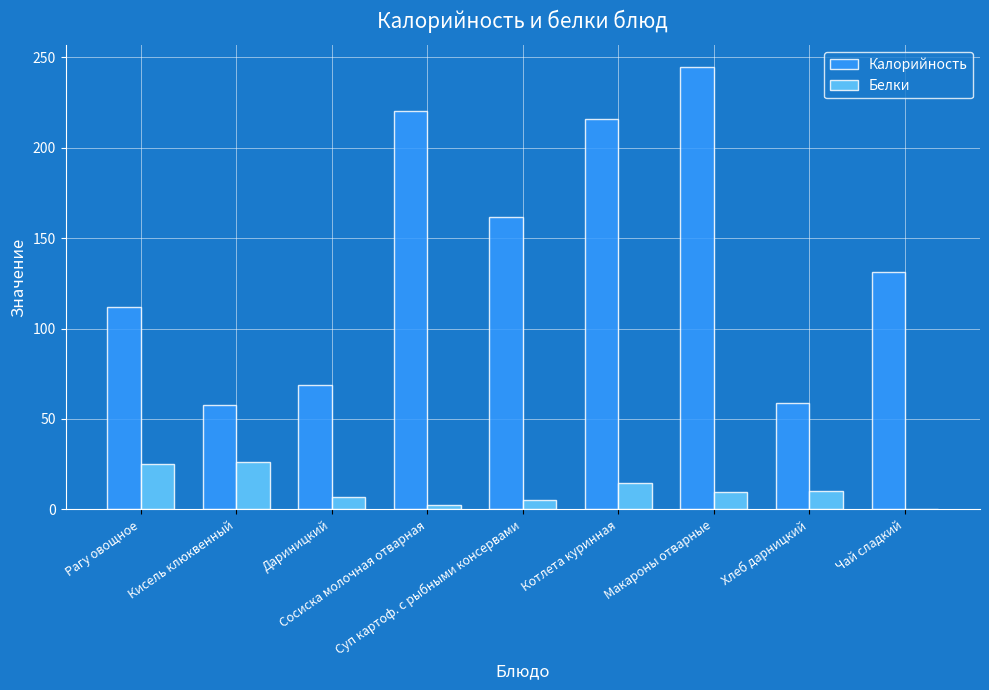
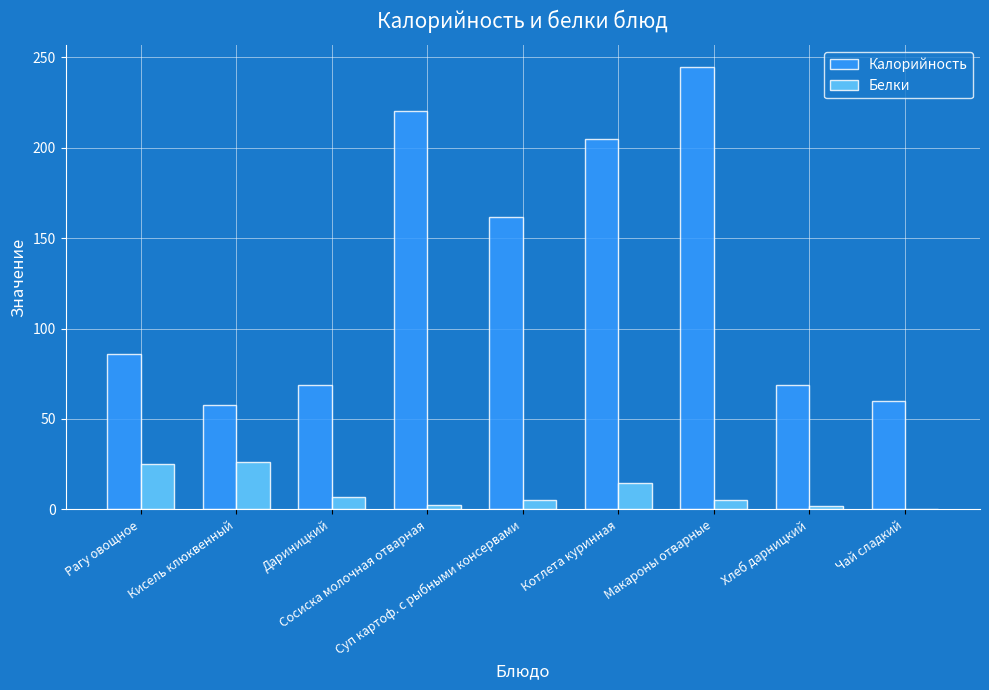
Калорийность, Рагу овощное: 112 -> 86
Калорийность, Котлета куринная: 216 -> 205
Белки, Макароны отварные: 10 -> 5
Калорийность, Хлеб дарницкий: 59 -> 69
Белки, Хлеб дарницкий: 10 -> 2
Калорийность, Чай сладкий: 131 -> 60
